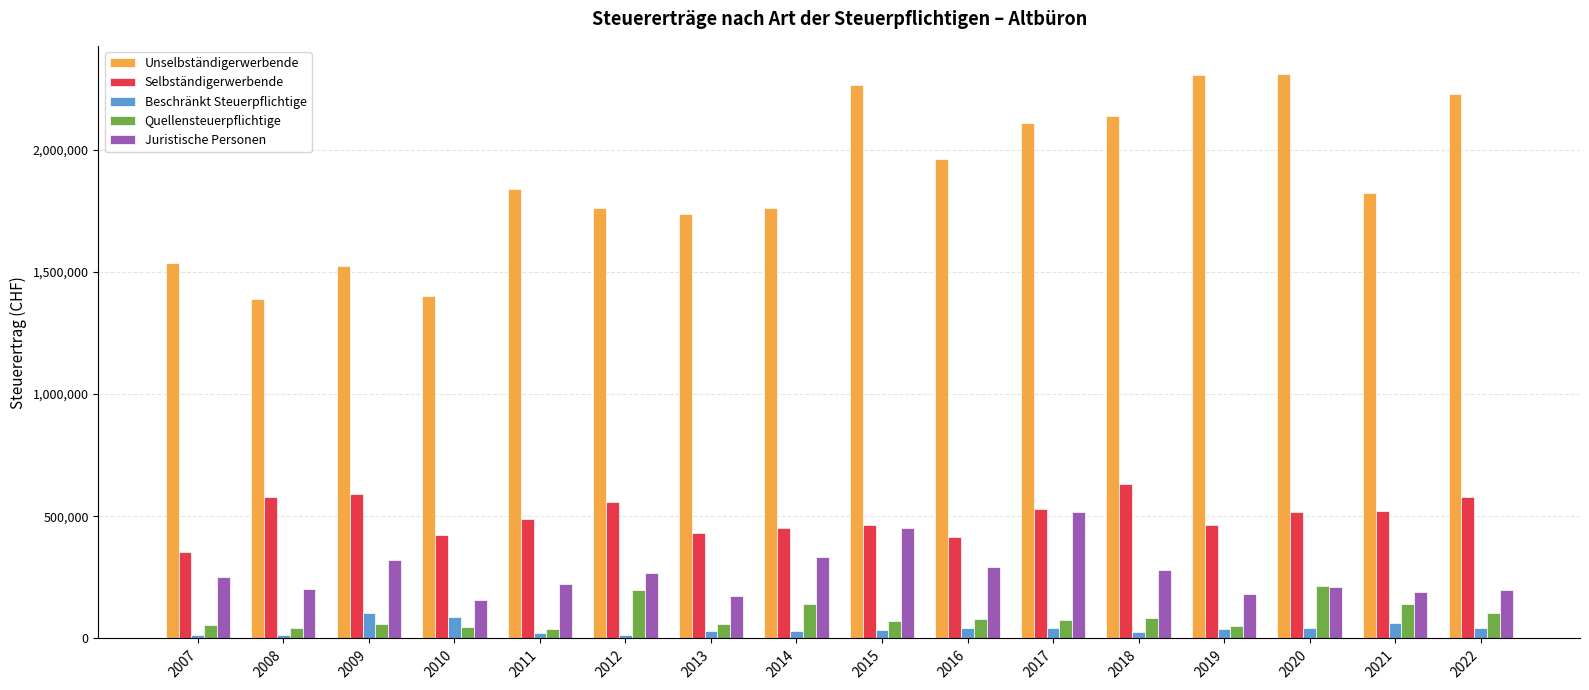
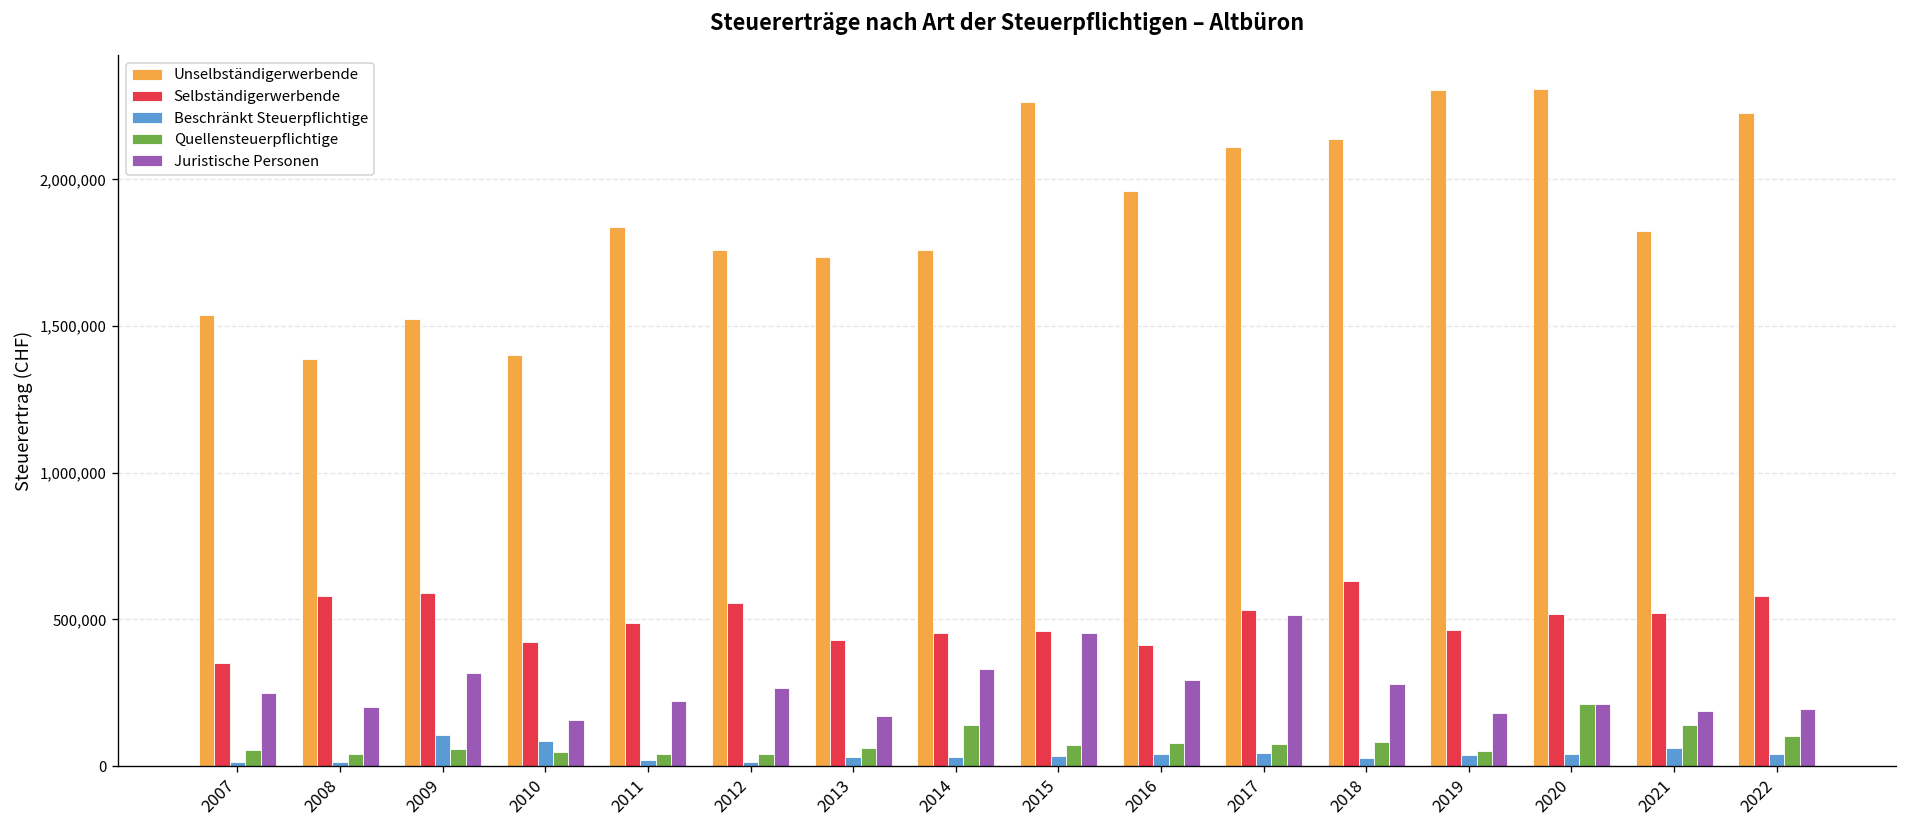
Quellensteuerpflichtige, 2012: 200,000 -> 40,000
